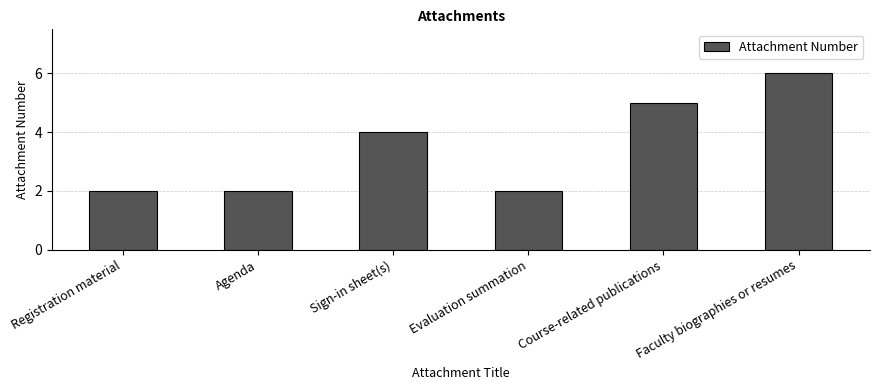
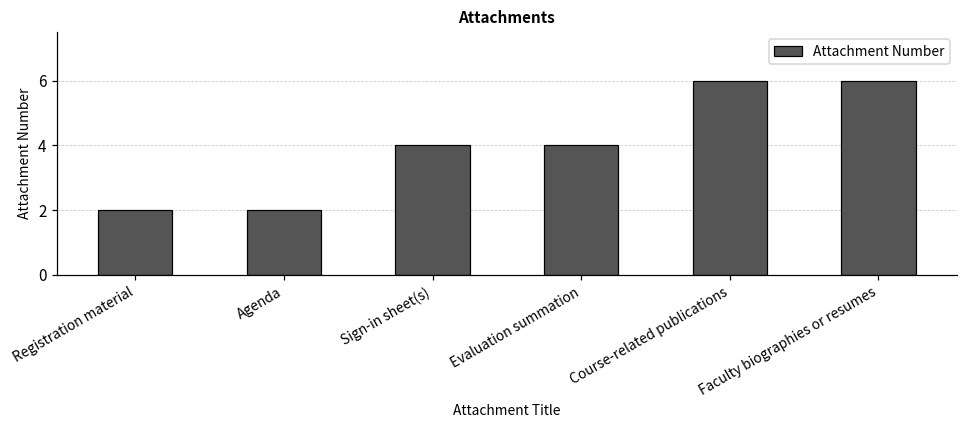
Evaluation summation: 2 -> 4
Course-related publications: 5 -> 6
